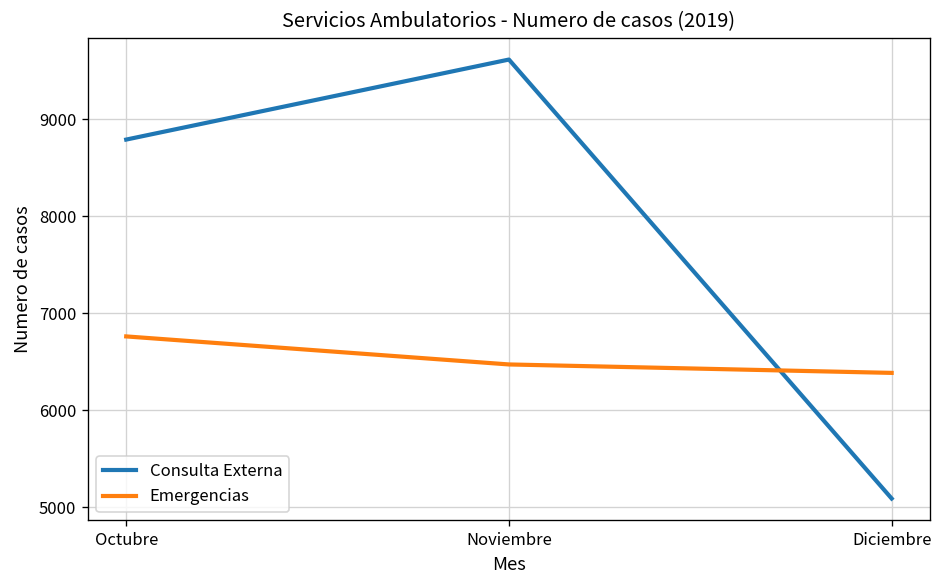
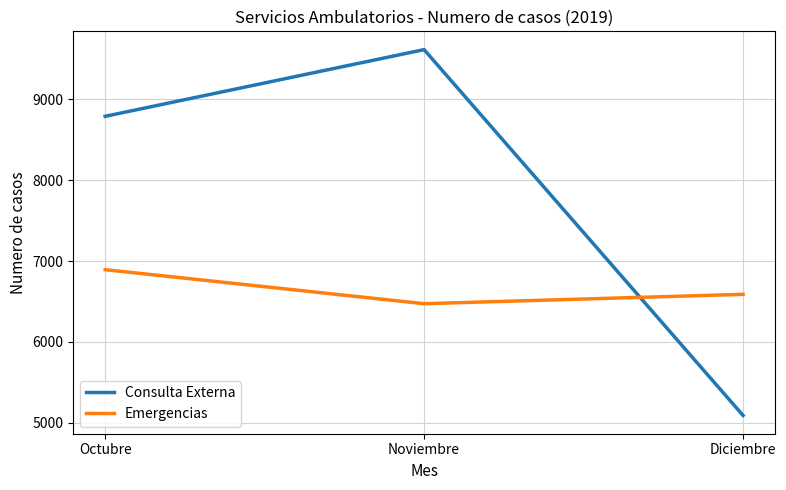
Emergencias, Octubre: 6800 -> 6900
Emergencias, Diciembre: 6400 -> 6600
